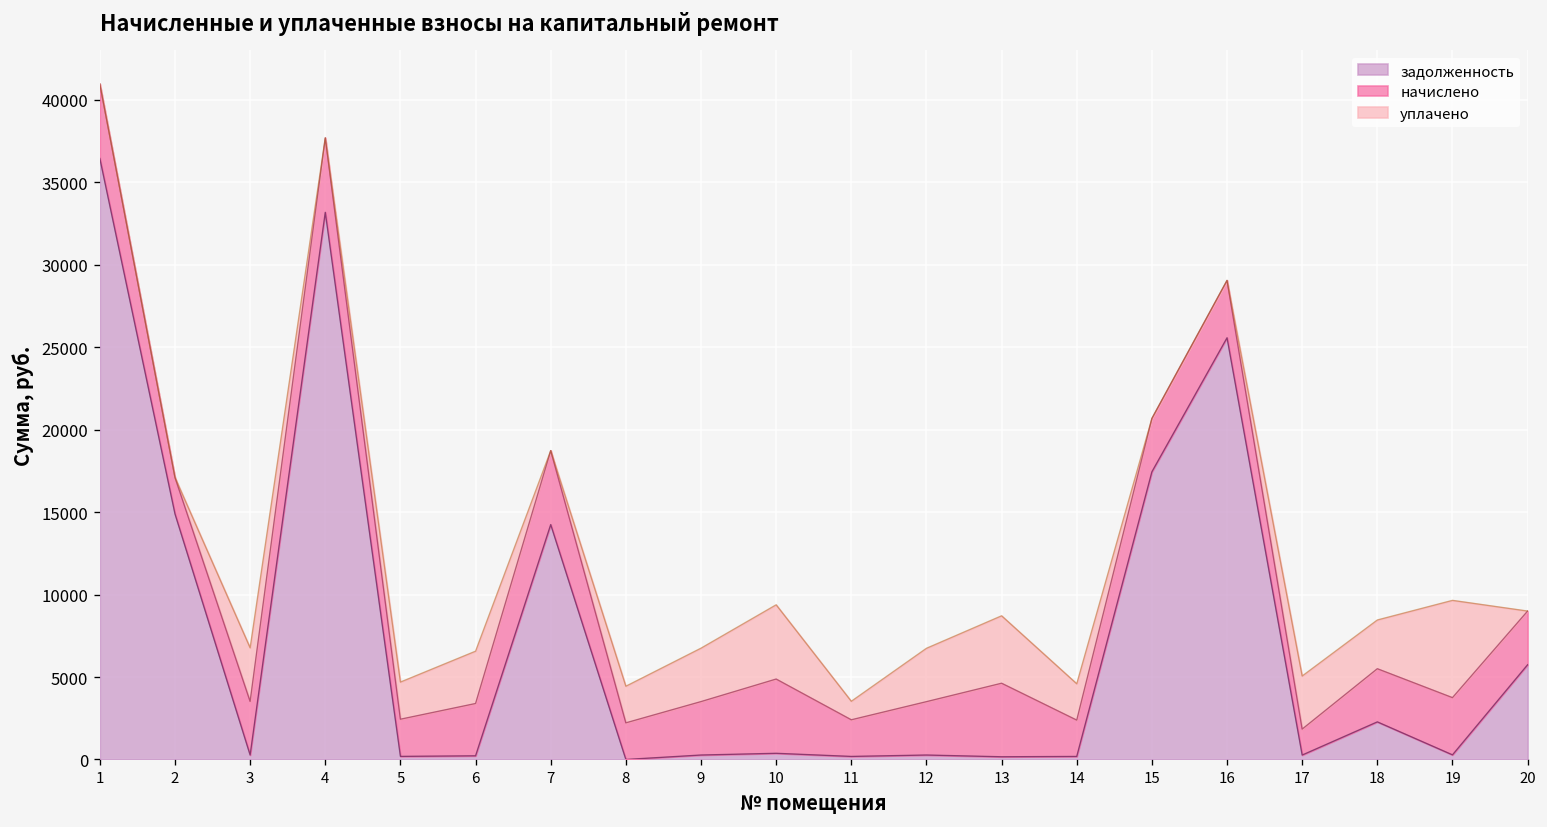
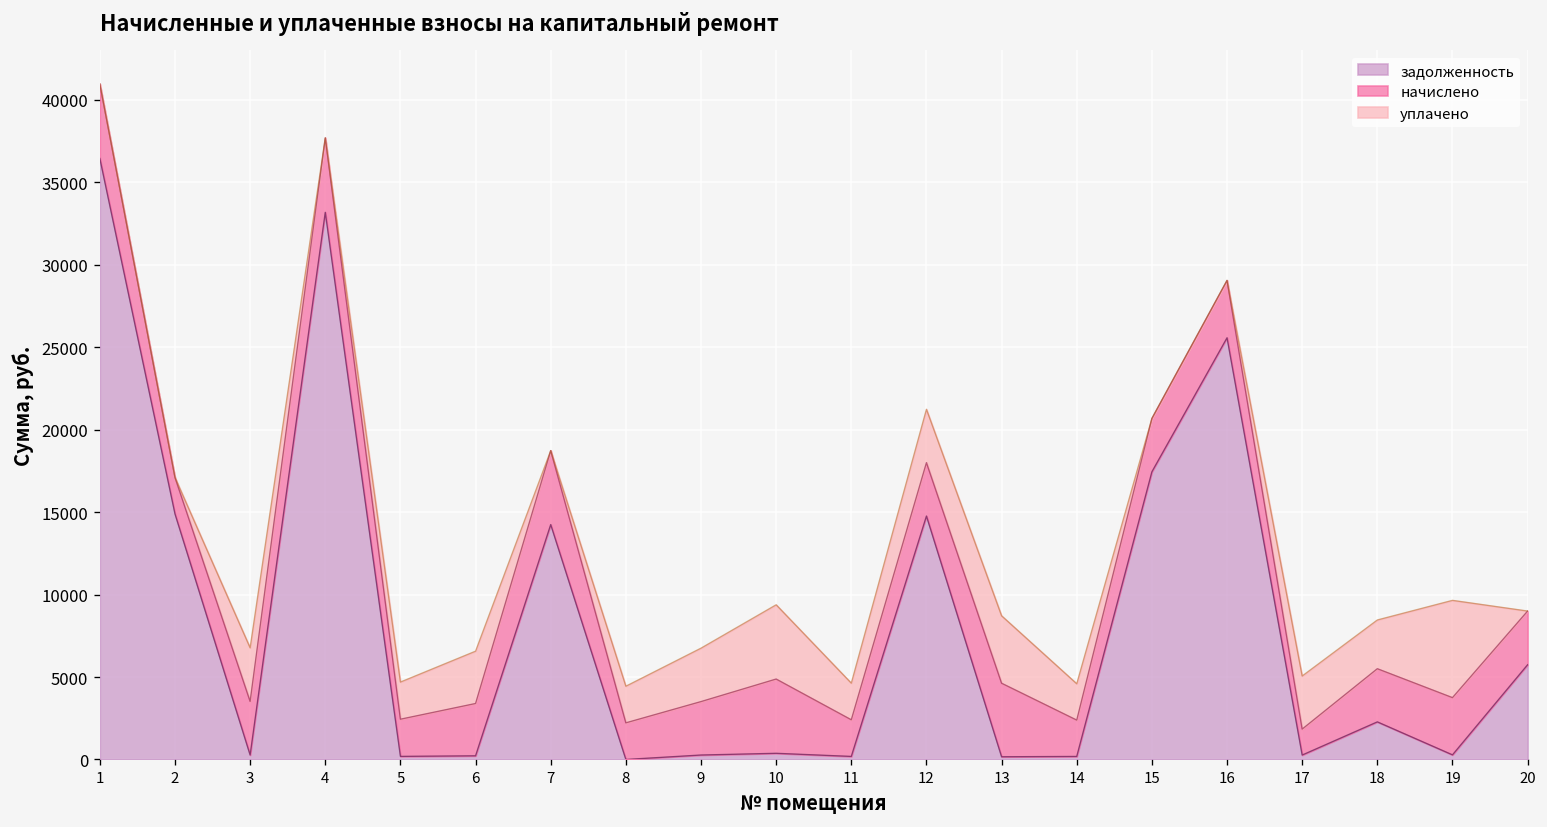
уплачено, 11: 1100 -> 2200
задолженность, 12: 300 -> 14800
